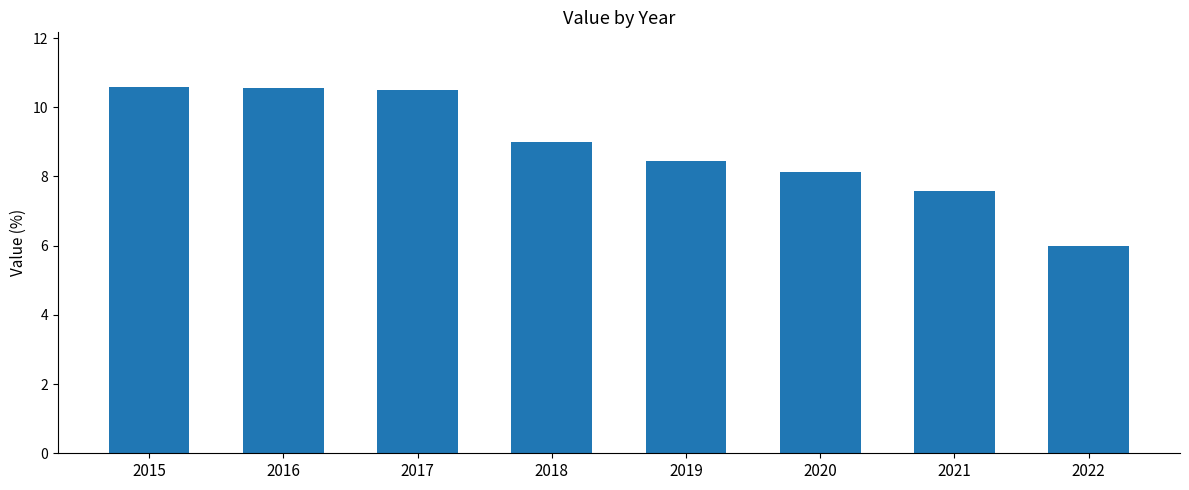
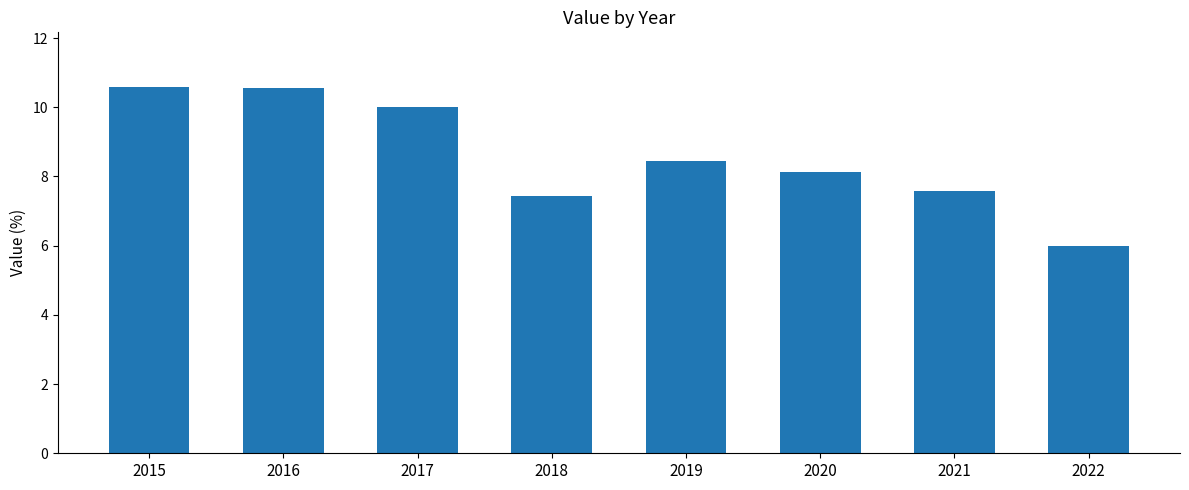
2017: 10.5 -> 10.0
2018: 9.0 -> 7.4
